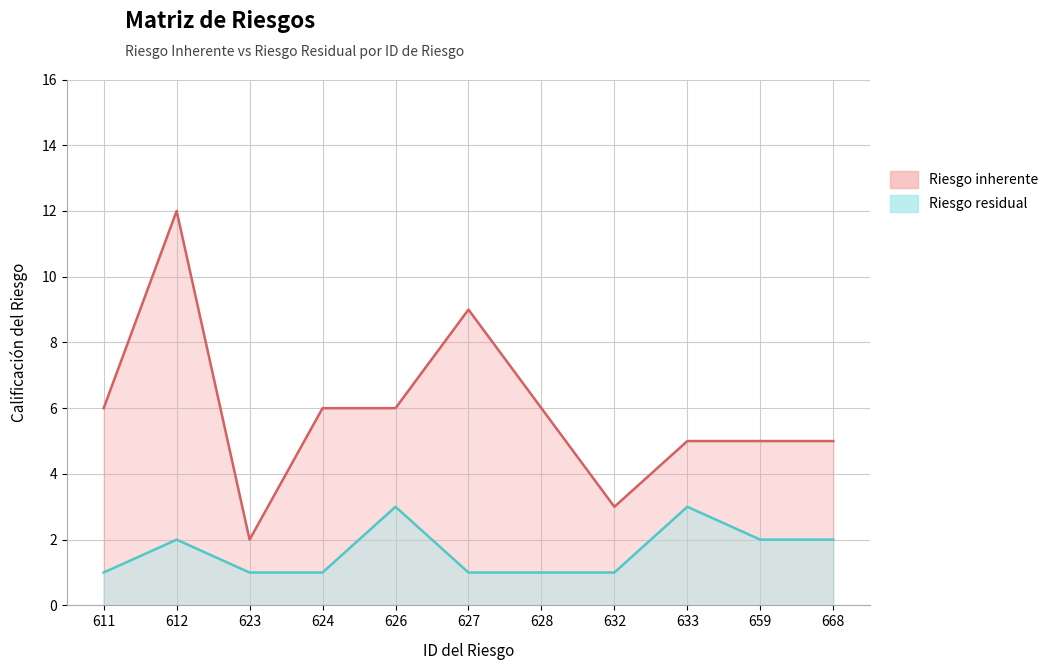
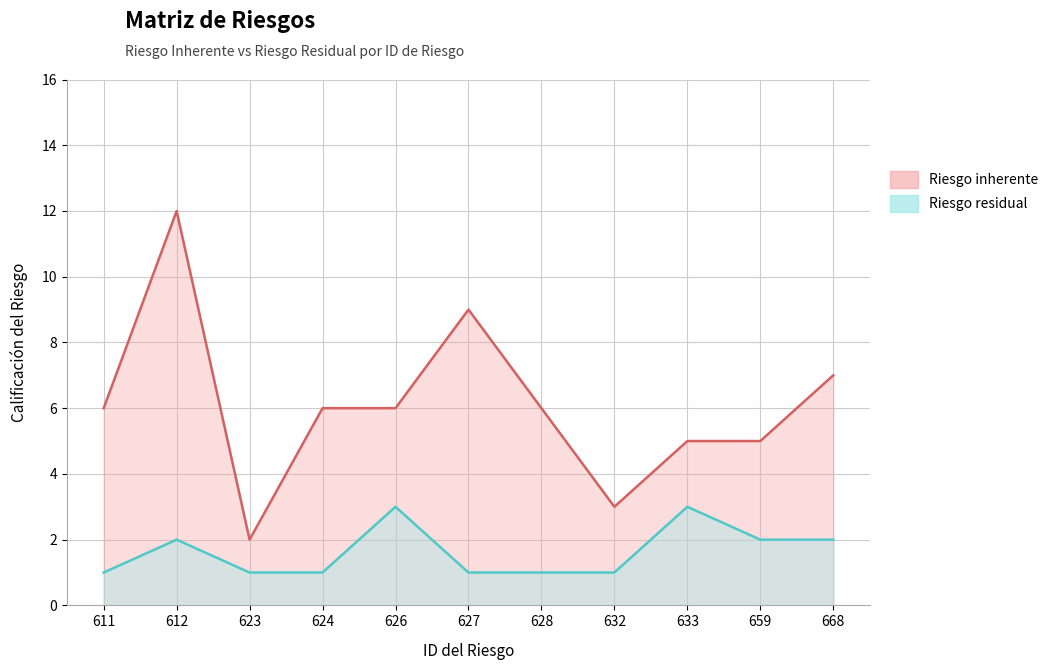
Riesgo inherente, 668: 5 -> 7
